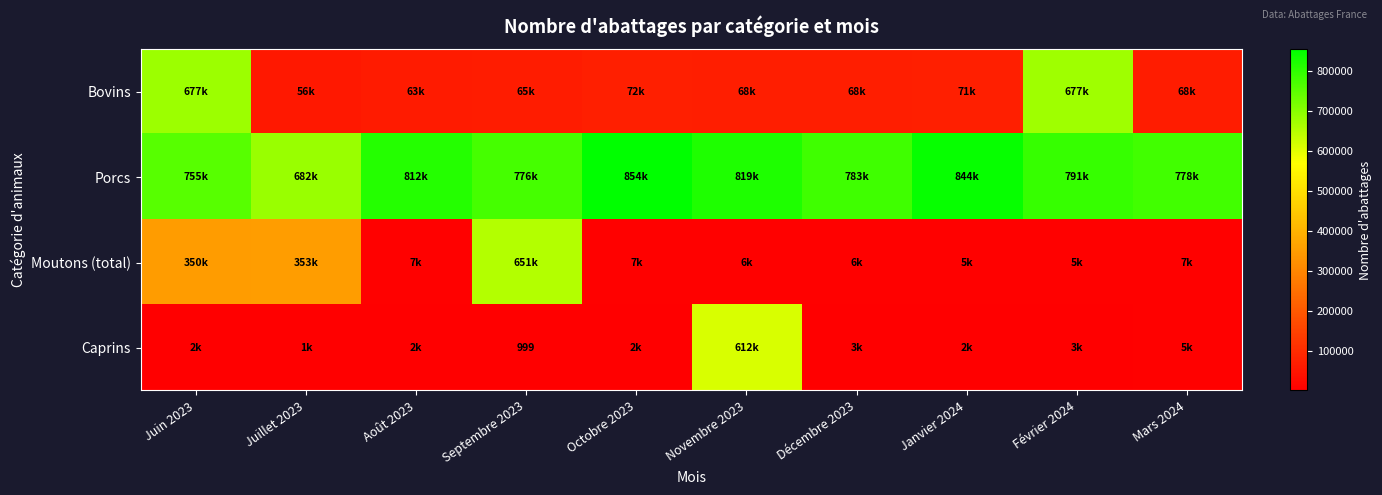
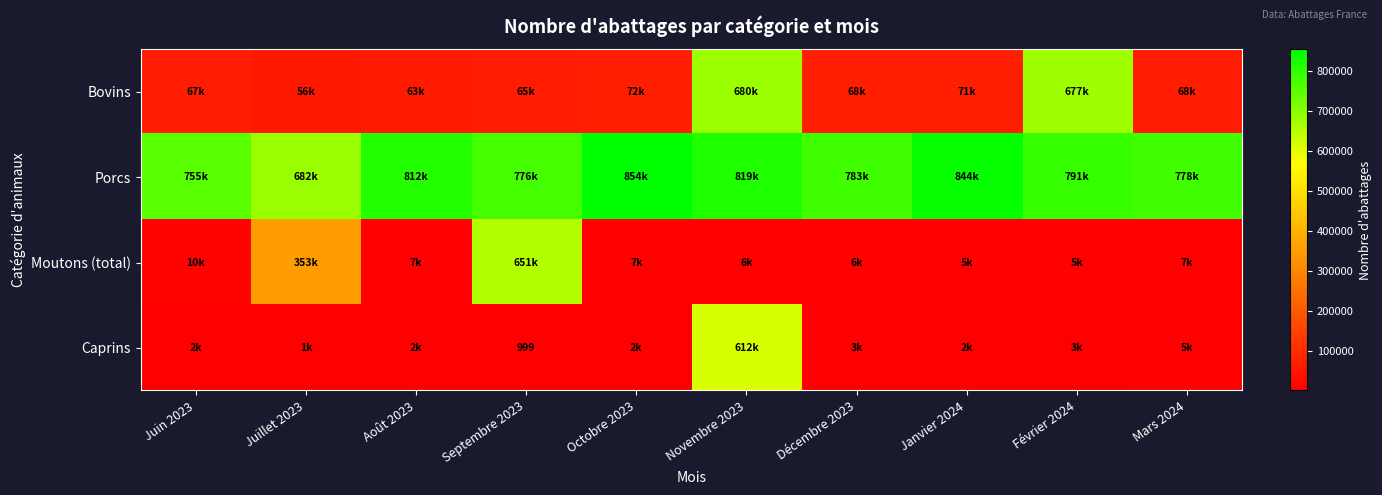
Bovins, Juin 2023: 677k -> 67k
Bovins, Novembre 2023: 68k -> 680k
Moutons (total), Juin 2023: 350k -> 10k
